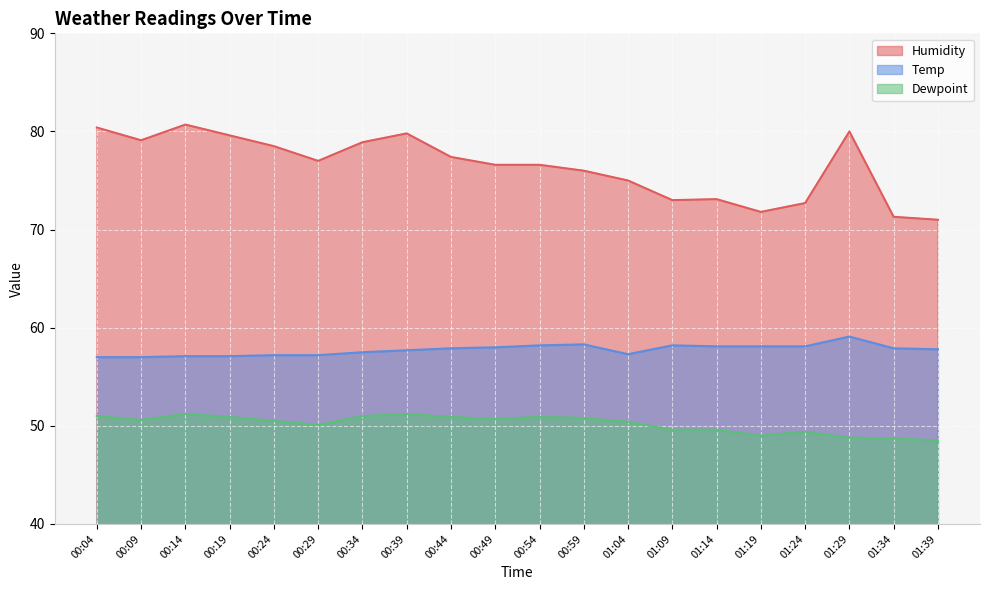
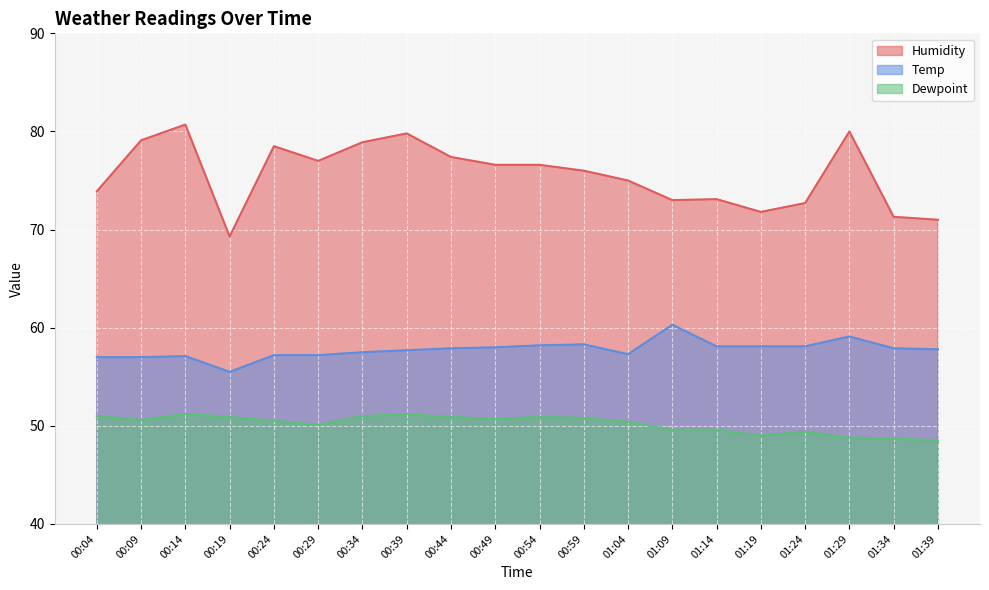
Humidity, 00:04: 80 -> 74
Humidity, 00:19: 80 -> 69
Temp, 00:19: 57 -> 56
Temp, 01:09: 58 -> 60
